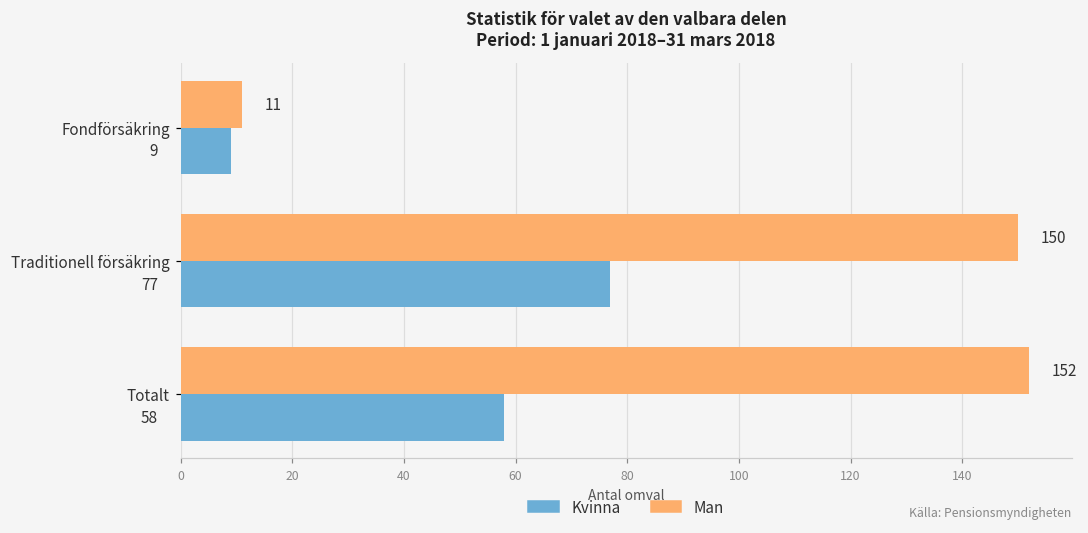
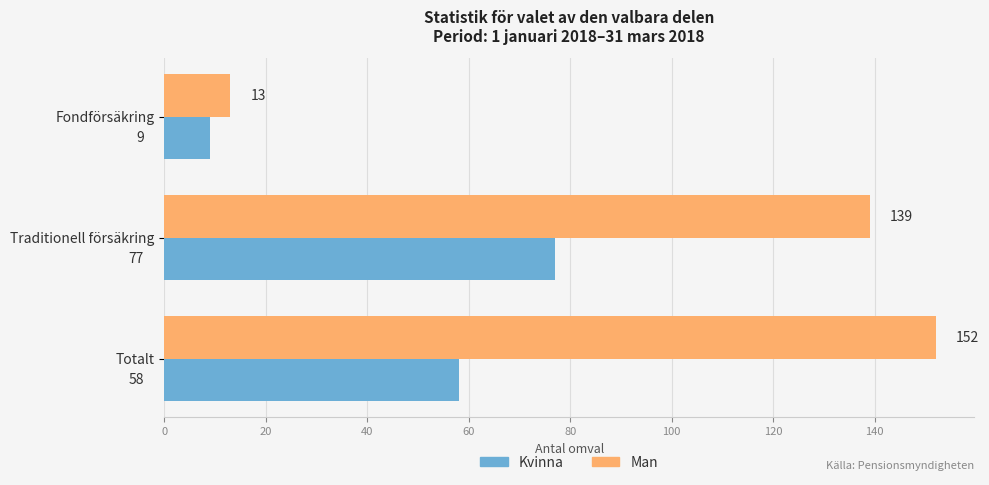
Man, Fondförsäkring: 11 -> 13
Man, Traditionell försäkring: 150 -> 139
